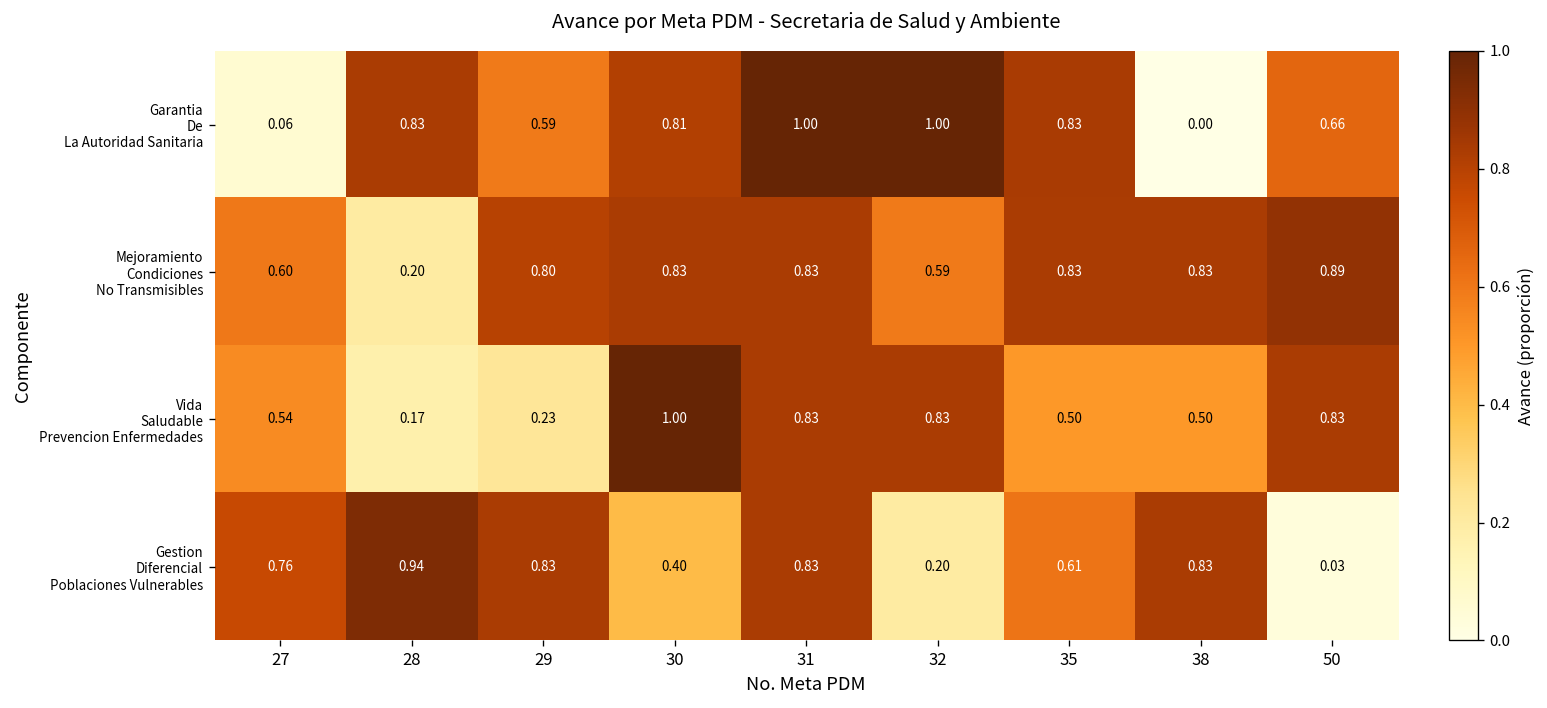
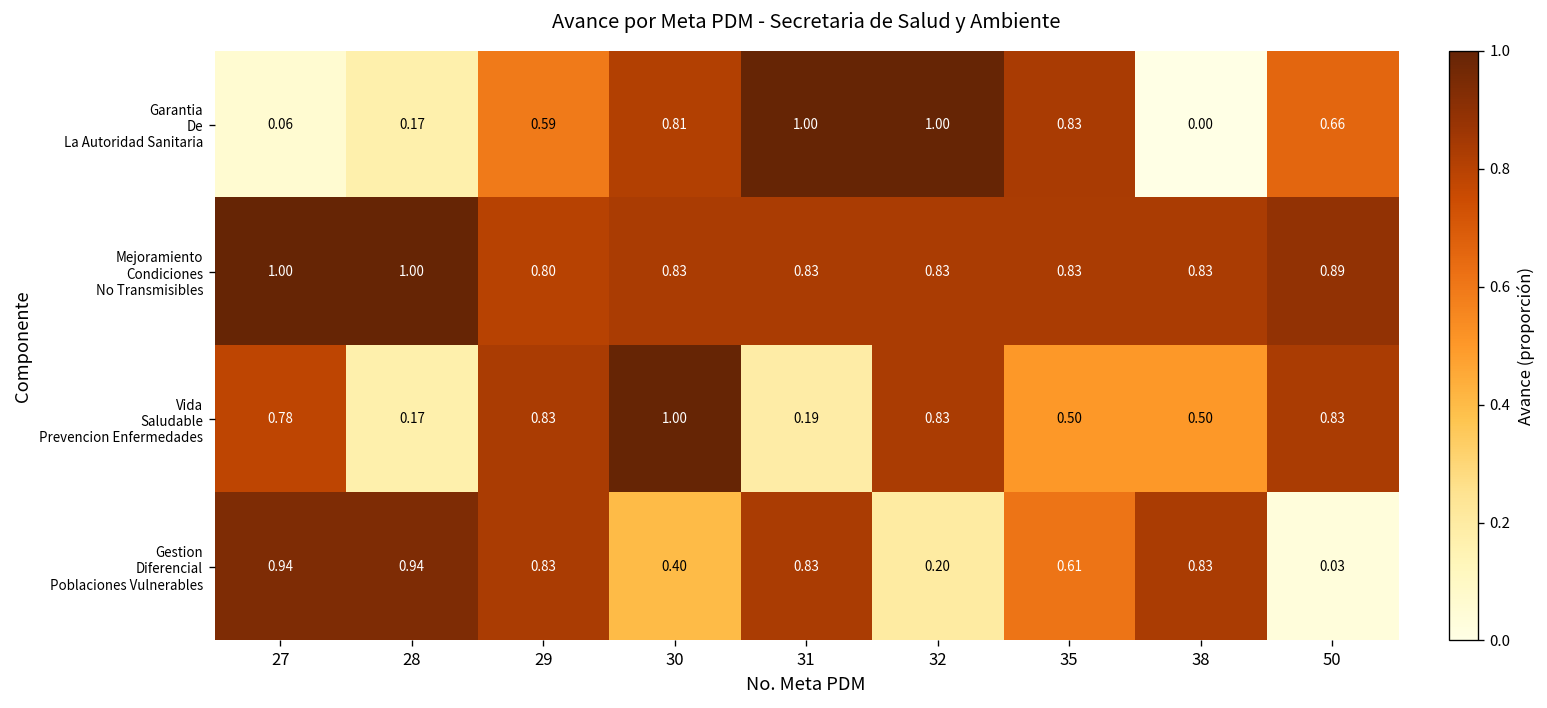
Garantia De La Autoridad Sanitaria, 28: 0.83 -> 0.17
Mejoramiento Condiciones No Transmisibles, 27: 0.60 -> 1.00
Mejoramiento Condiciones No Transmisibles, 28: 0.20 -> 1.00
Mejoramiento Condiciones No Transmisibles, 32: 0.59 -> 0.83
Vida Saludable Prevencion Enfermedades, 27: 0.54 -> 0.78
Vida Saludable Prevencion Enfermedades, 29: 0.23 -> 0.83
Vida Saludable Prevencion Enfermedades, 31: 0.83 -> 0.19
Gestion Diferencial Poblaciones Vulnerables, 27: 0.76 -> 0.94
